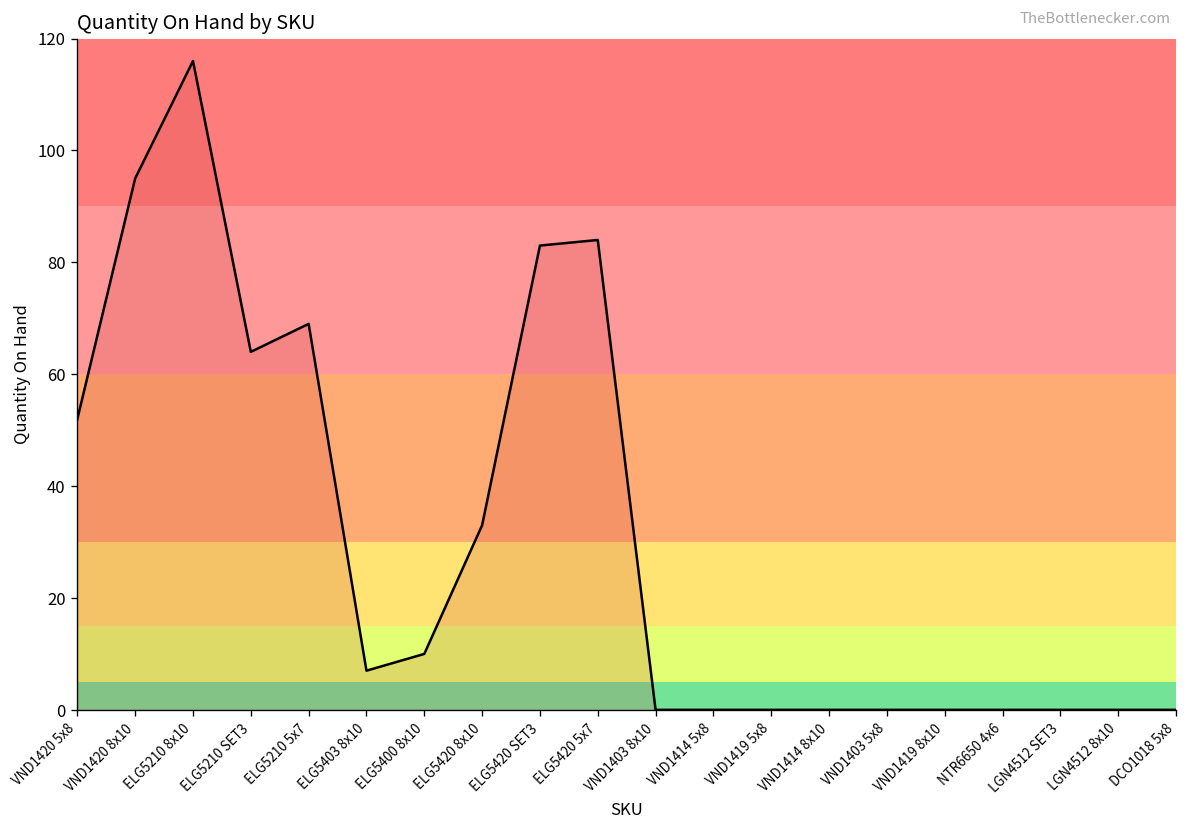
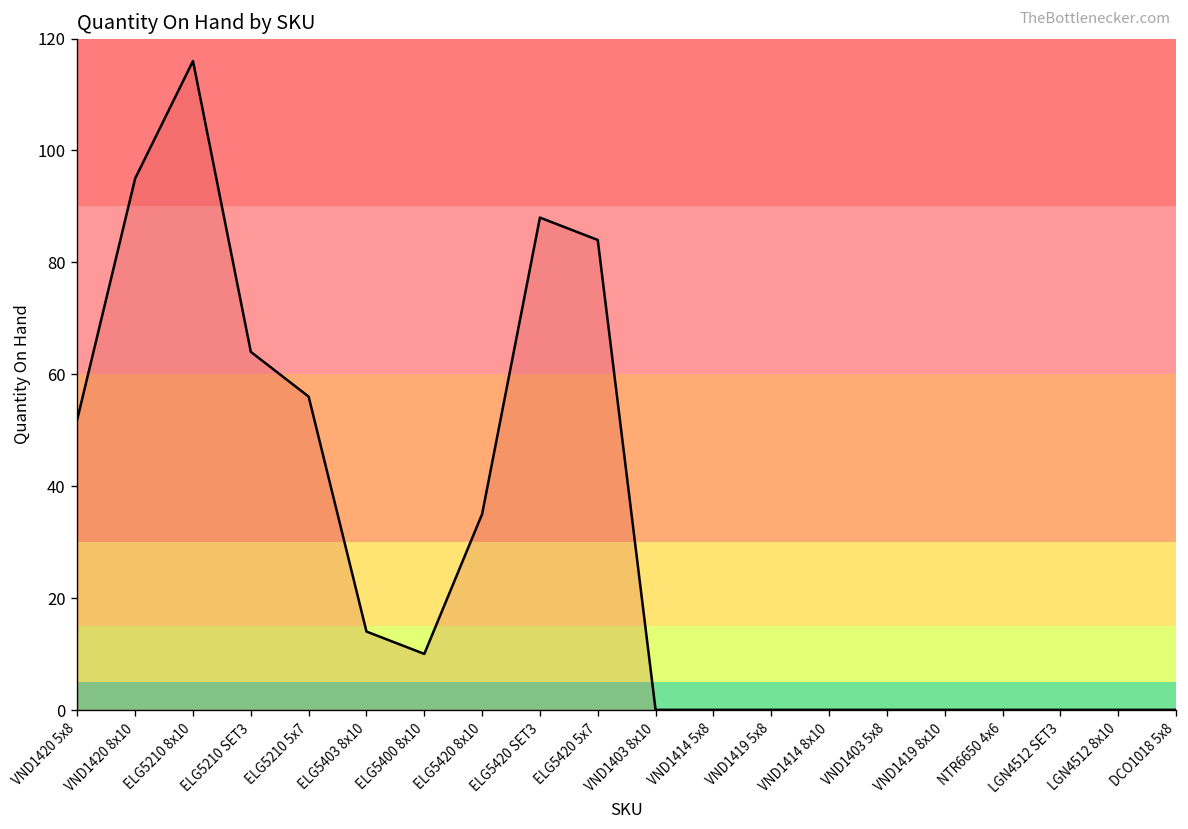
ELG5210 5x7: 69 -> 56
ELG5403 8x10: 7 -> 14
ELG5420 8x10: 33 -> 35
ELG5420 SET3: 83 -> 88
